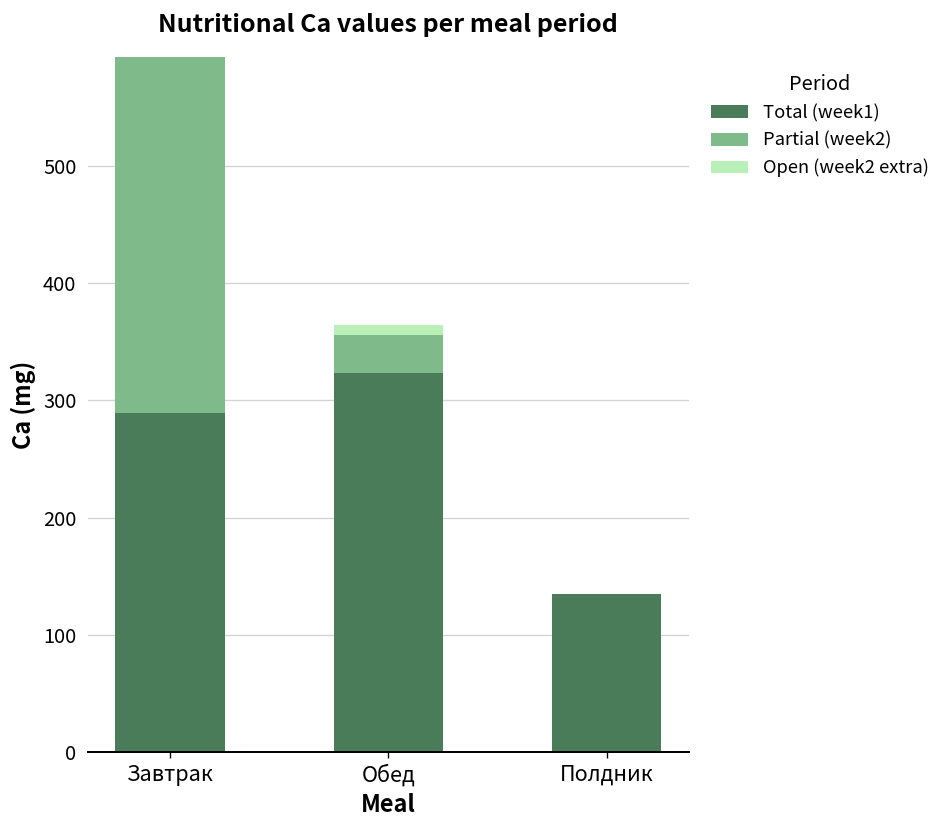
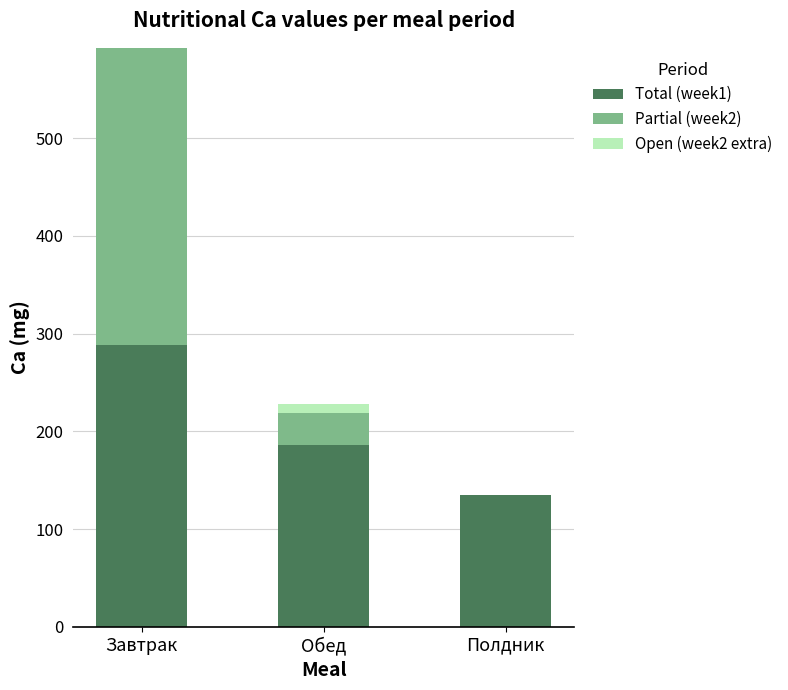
Total (week1), Обед: 320 -> 190
